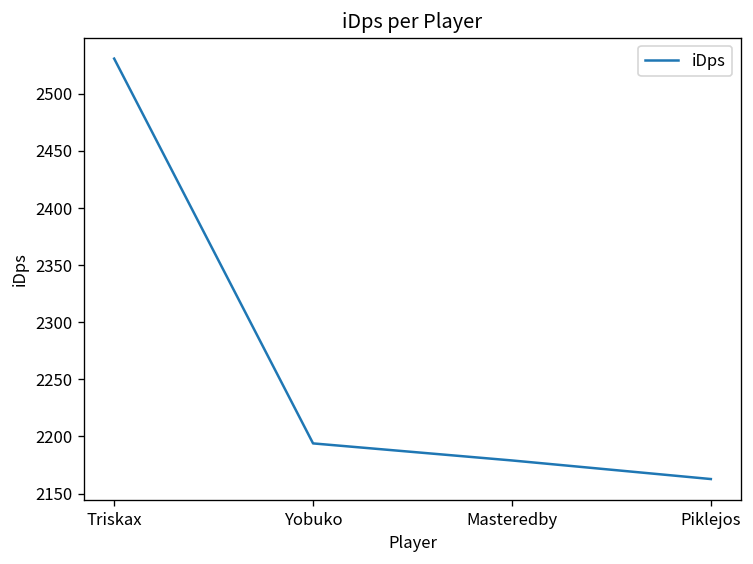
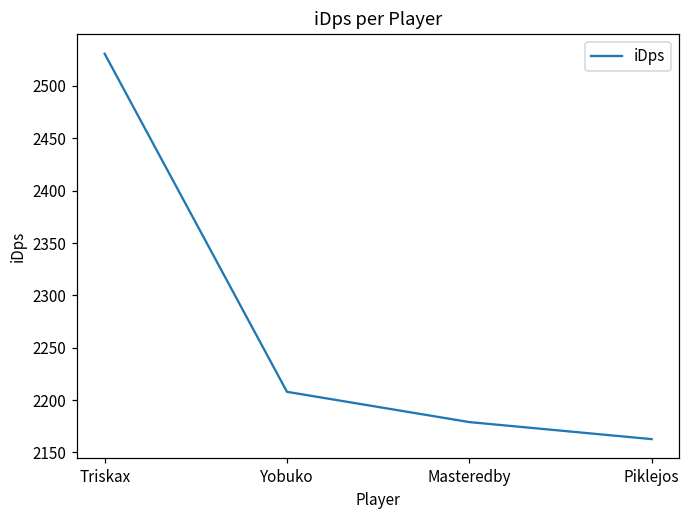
Yobuko: 2190 -> 2210
